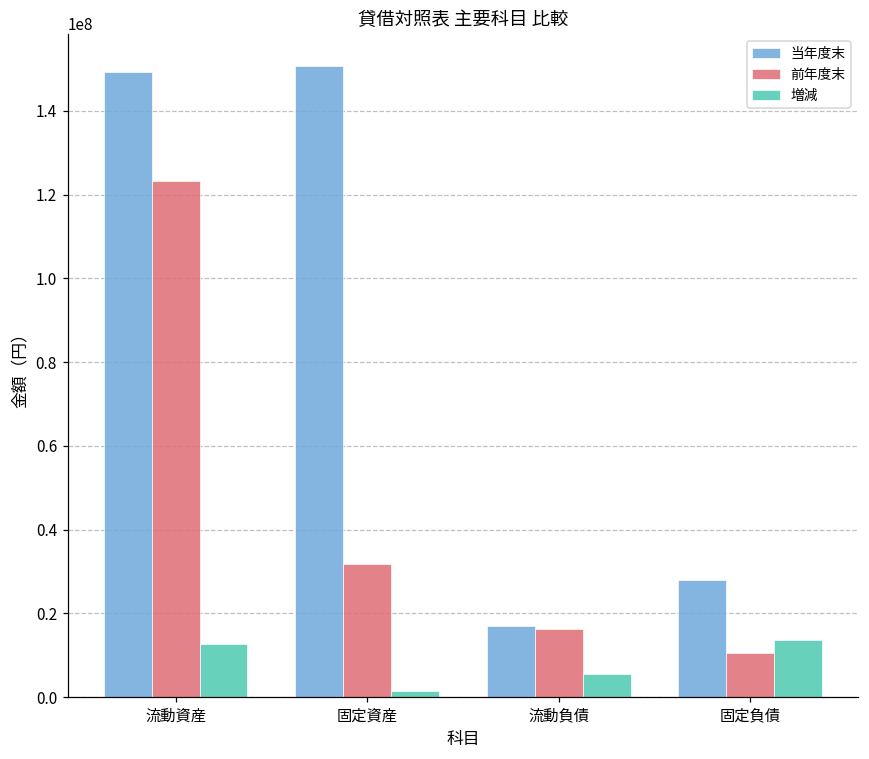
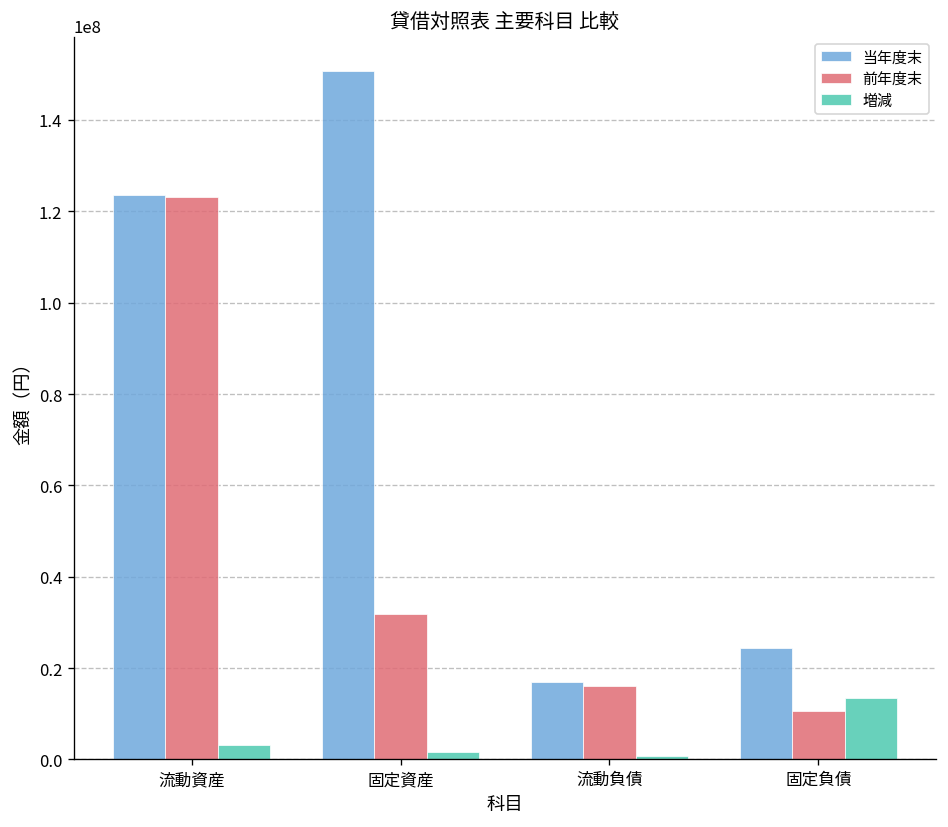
当年度末, 流動資産: 149000000 -> 123000000
増減, 流動資産: 13000000 -> 3000000
増減, 流動負債: 6000000 -> 1000000
当年度末, 固定負債: 28000000 -> 24000000
